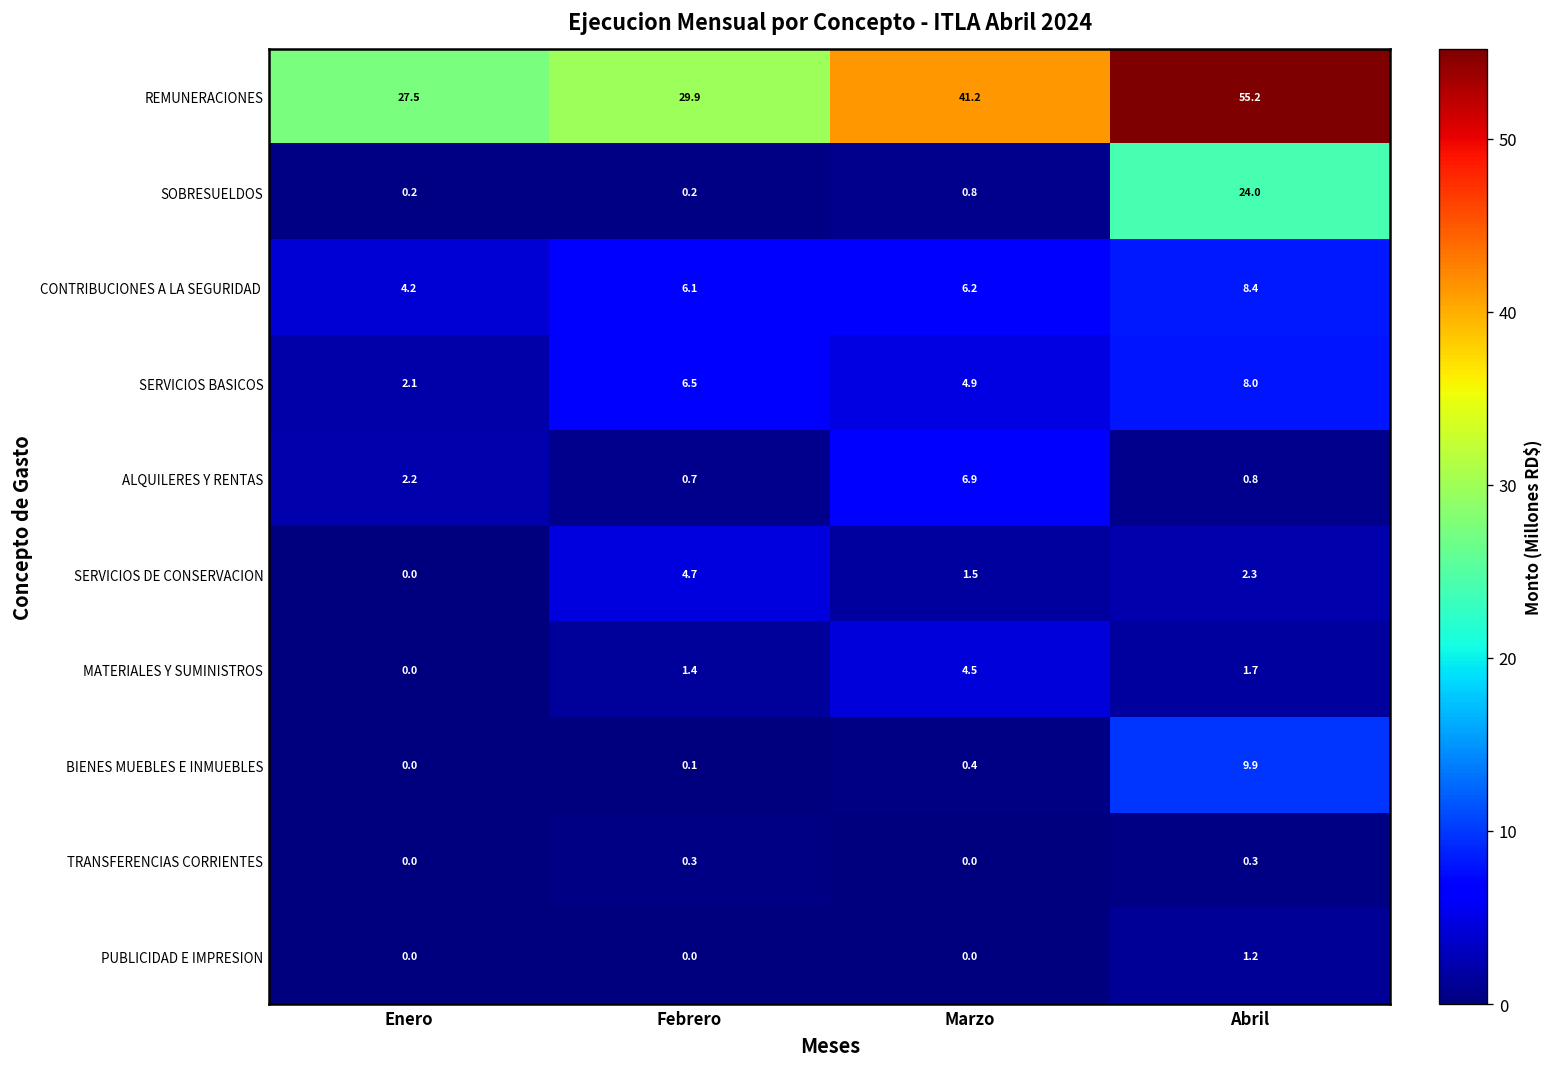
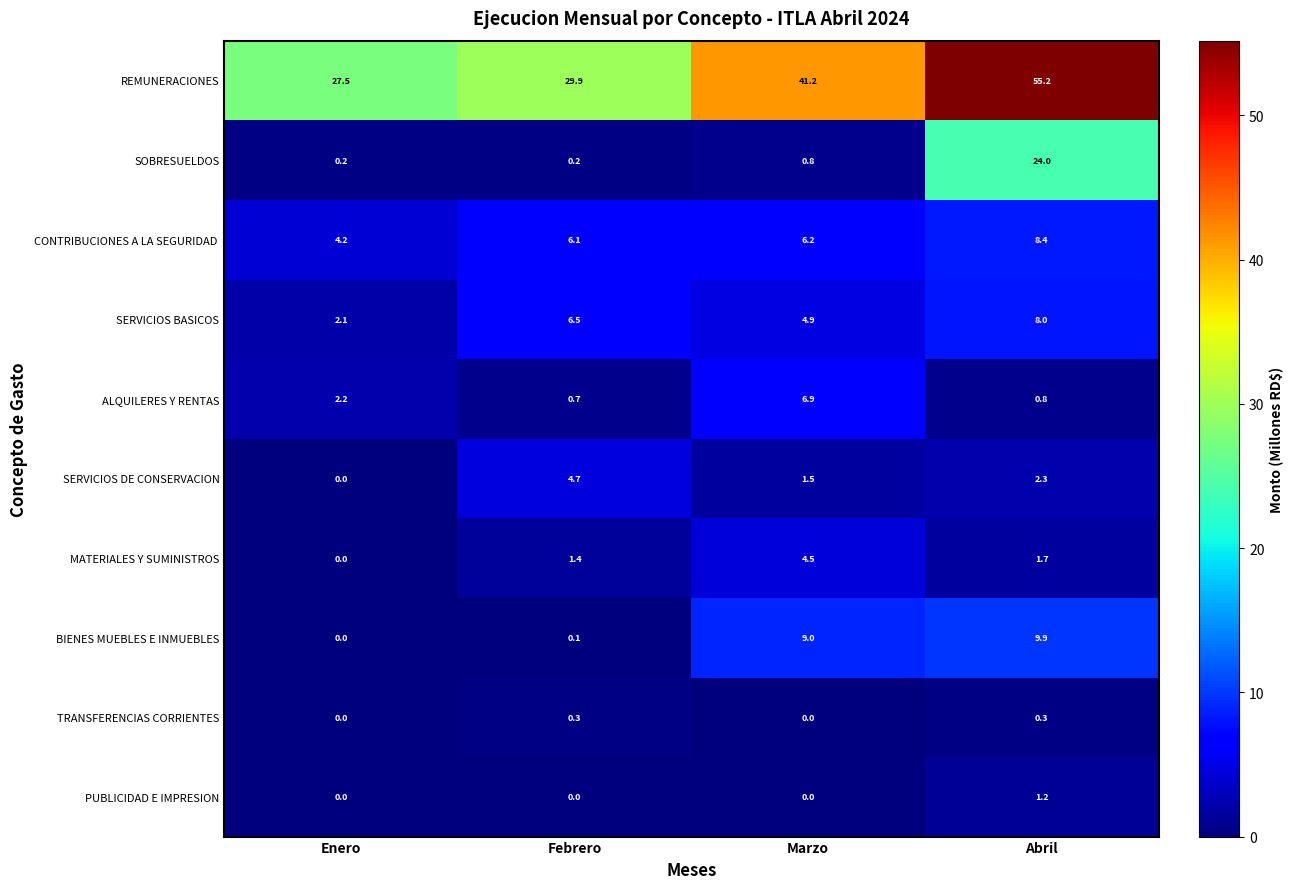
BIENES MUEBLES E INMUEBLES, Marzo: 0.4 -> 9.0
